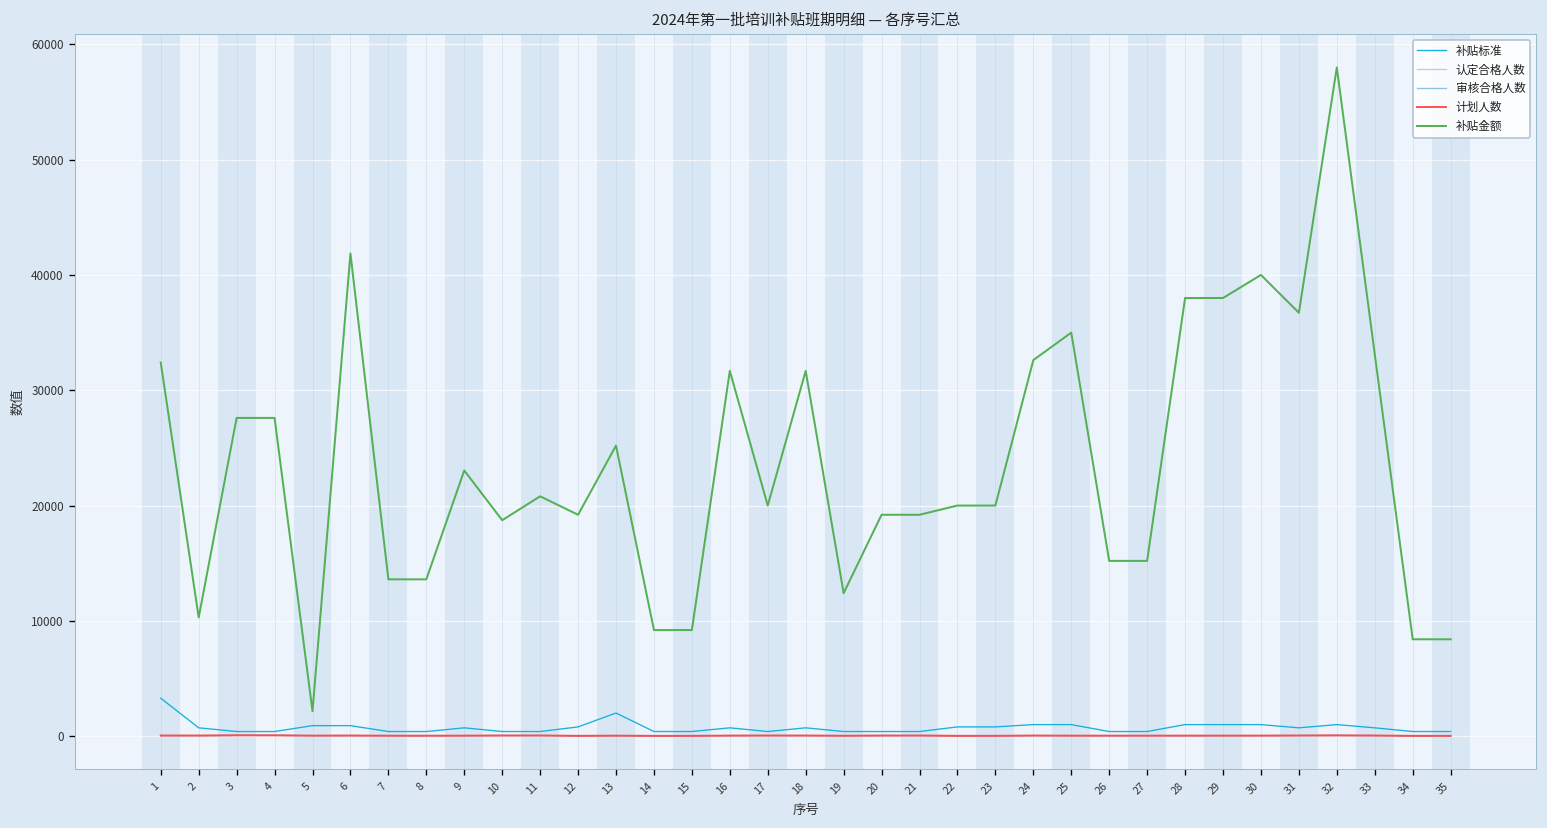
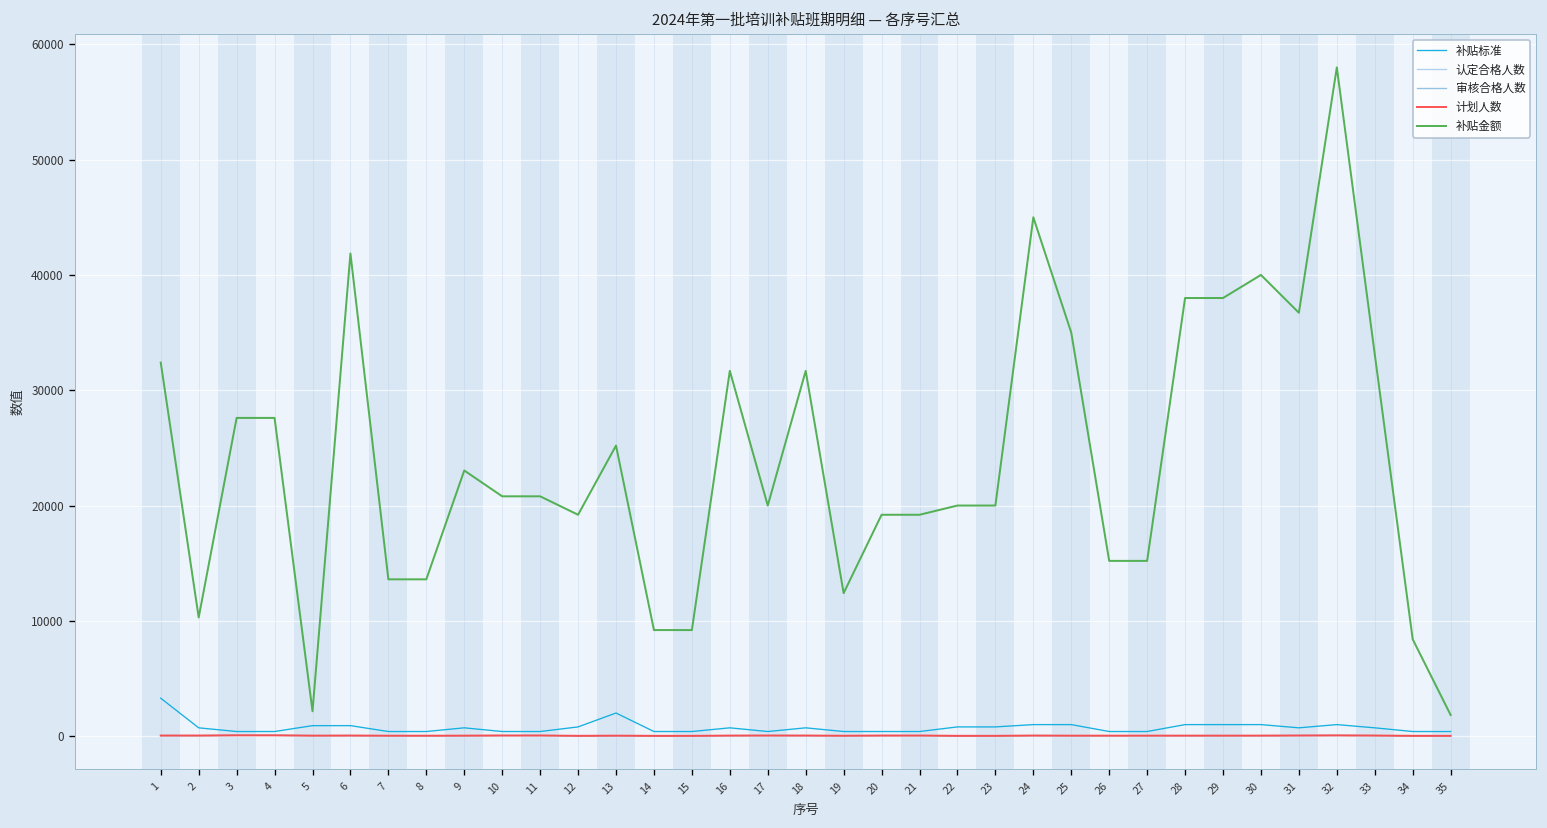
补贴金额, 10: 19000 -> 21000
补贴金额, 24: 33000 -> 45000
补贴金额, 35: 8000 -> 2000
